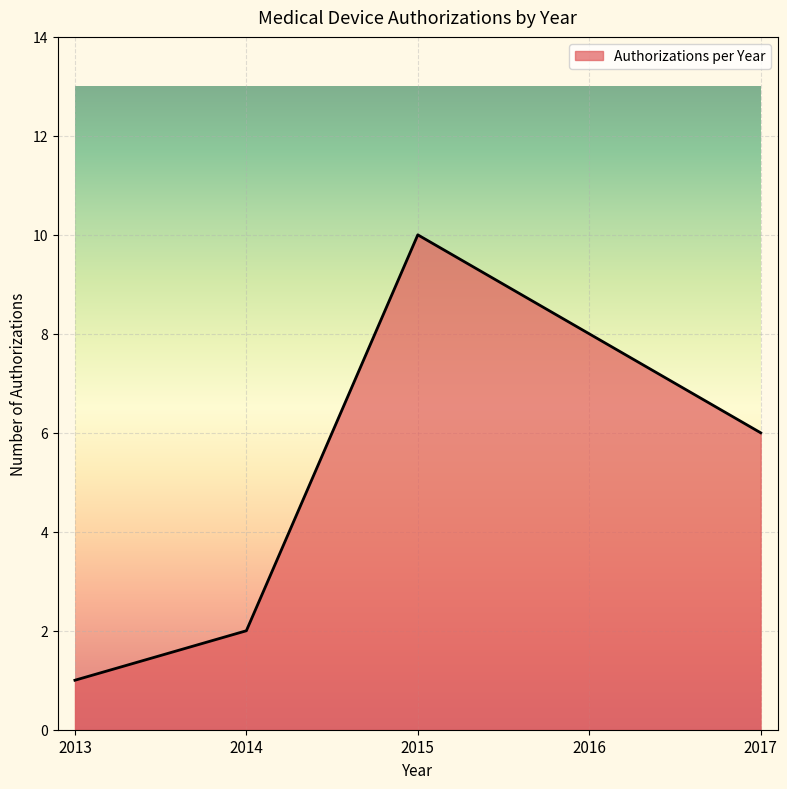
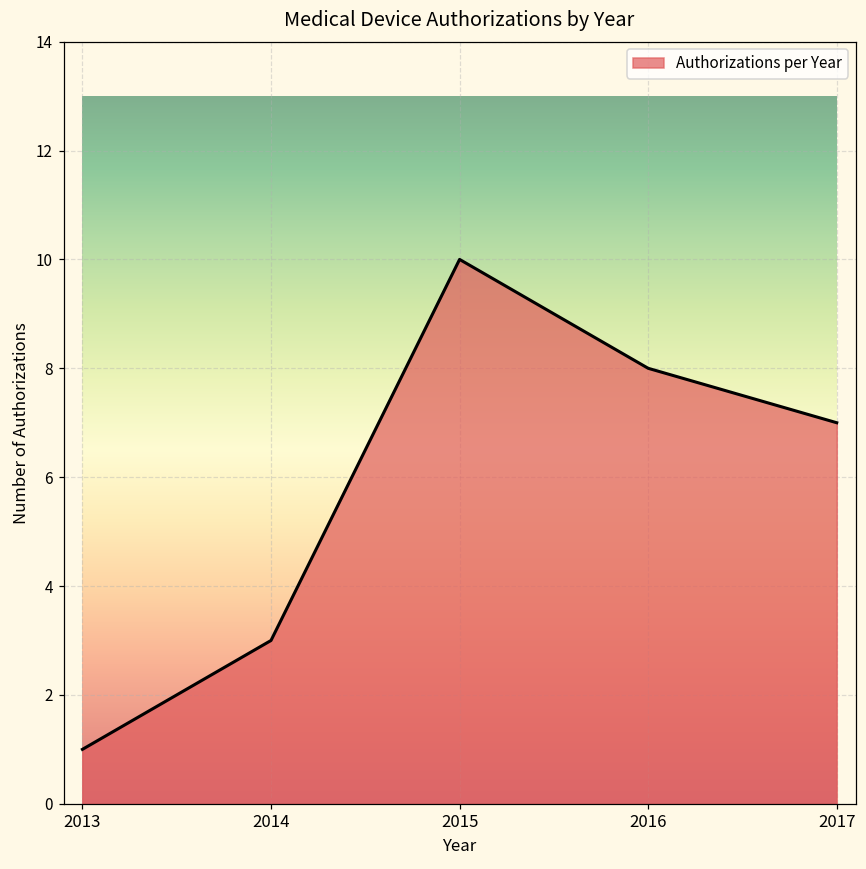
2014: 2 -> 3
2017: 6 -> 7
